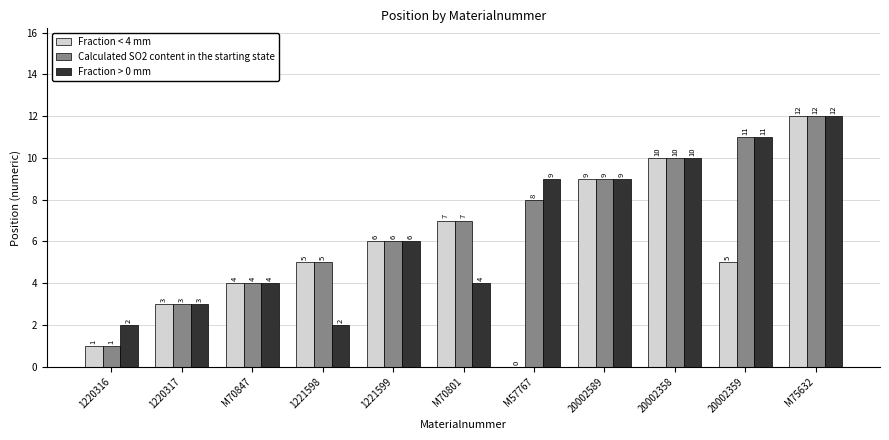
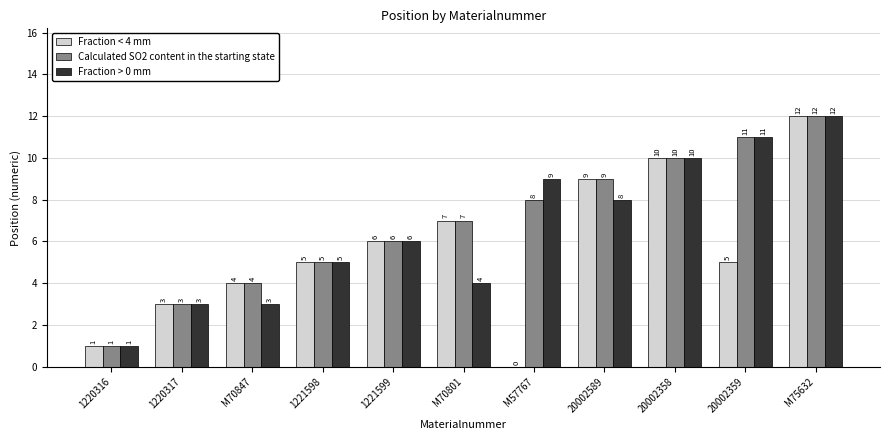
Fraction > 0 mm, 1220316: 2 -> 1
Fraction > 0 mm, M70847: 4 -> 3
Fraction > 0 mm, 1221598: 2 -> 5
Fraction > 0 mm, 20002589: 9 -> 8
